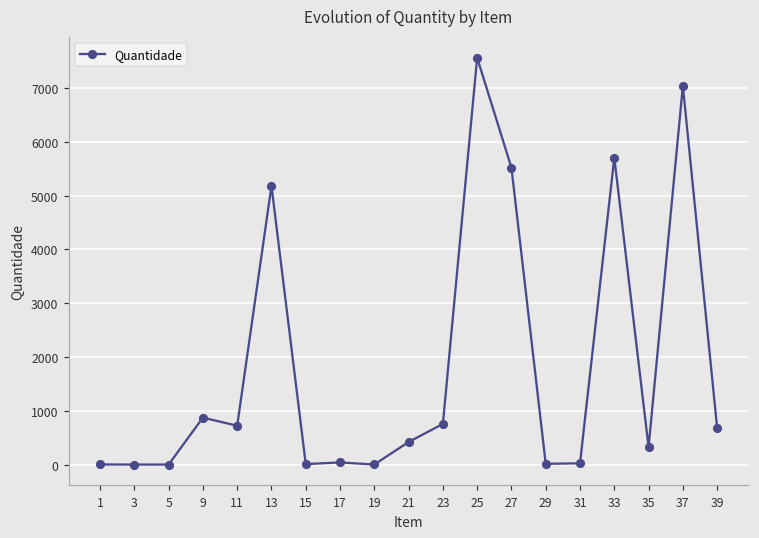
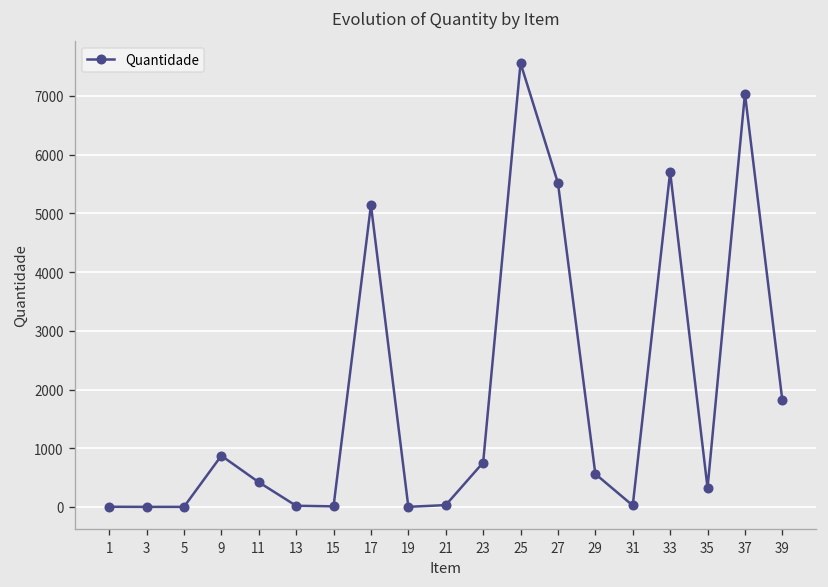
11: 700 -> 400
13: 5200 -> 0
17: 0 -> 5100
21: 400 -> 0
29: 0 -> 600
39: 700 -> 1800
